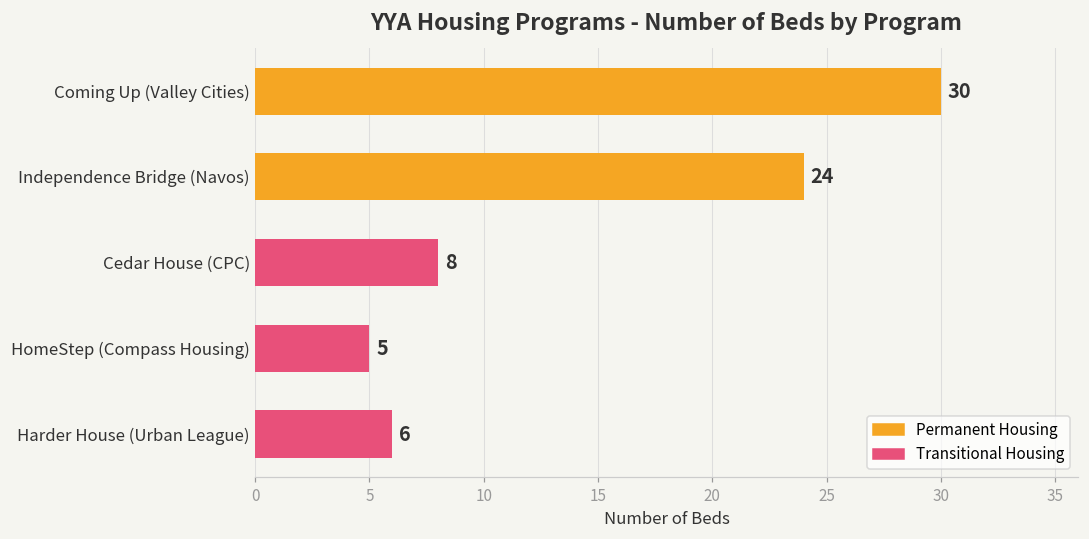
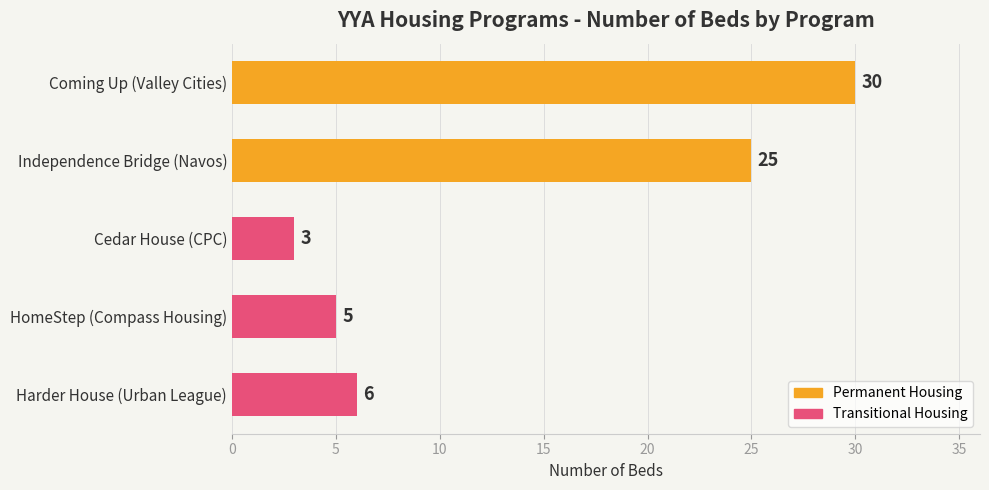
Independence Bridge (Navos): 24 -> 25
Cedar House (CPC): 8 -> 3
